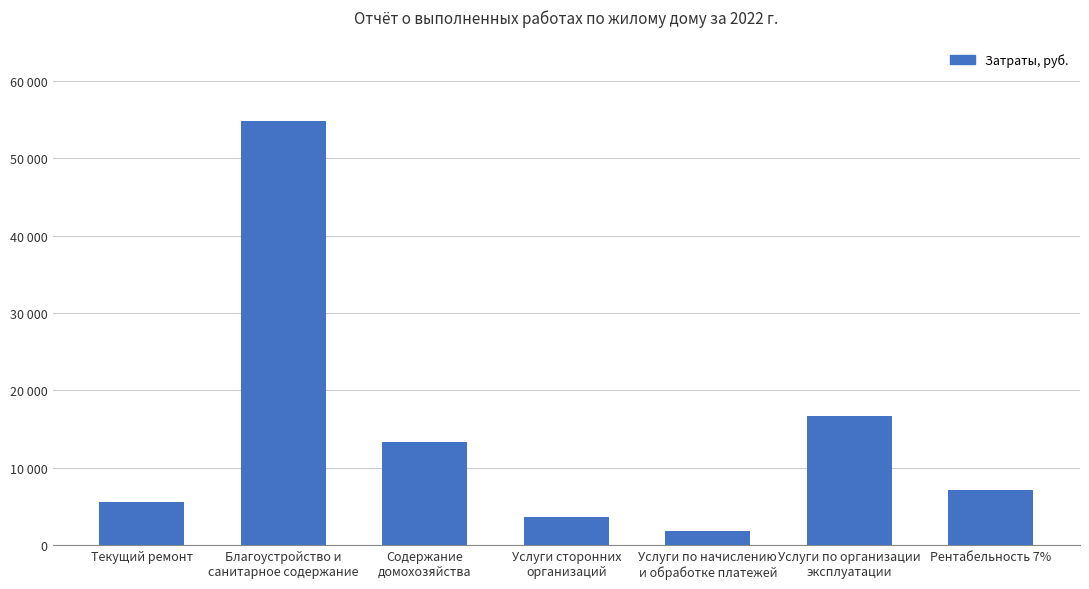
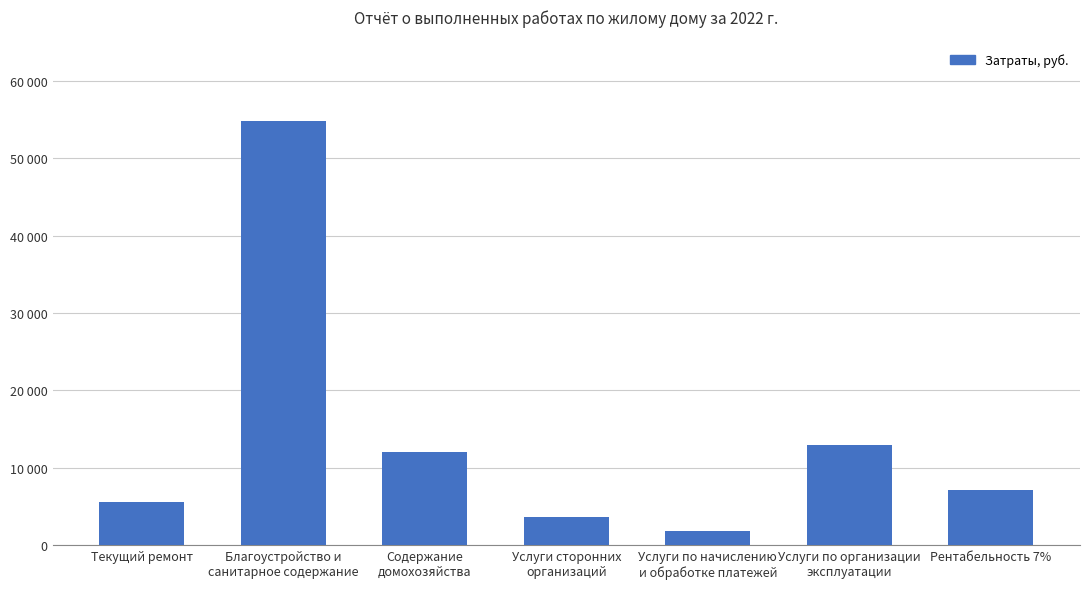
Содержание домохозяйства: 13000 -> 12000
Услуги по организации эксплуатации: 17000 -> 13000
